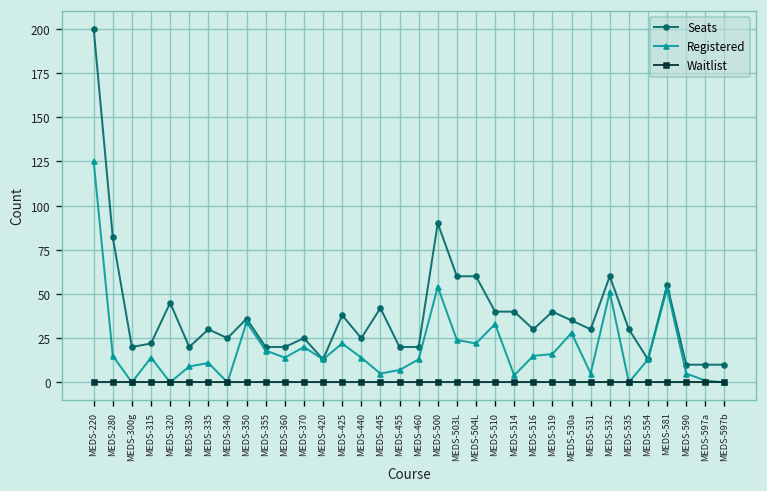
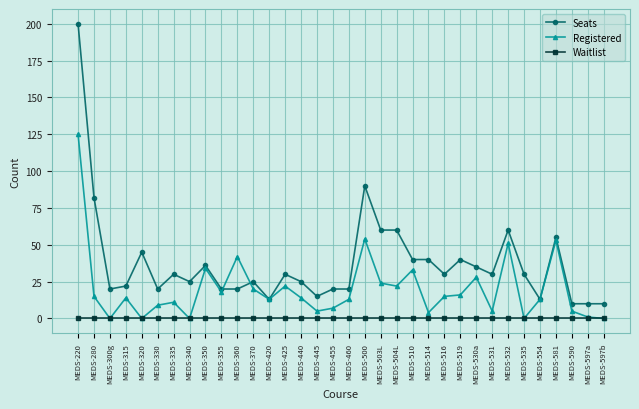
Registered, MEDS-360: 14 -> 42
Seats, MEDS-425: 38 -> 30
Seats, MEDS-445: 42 -> 15
